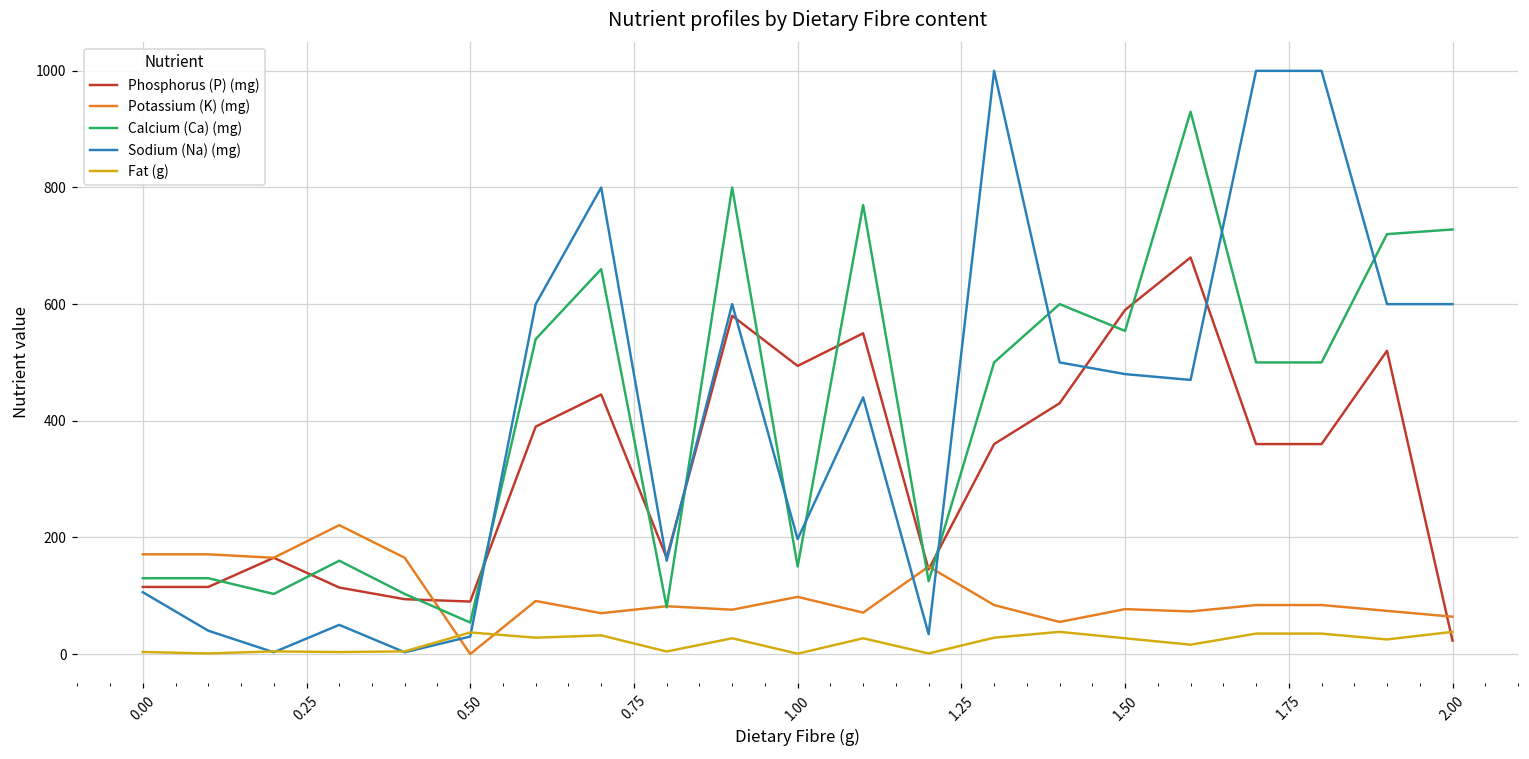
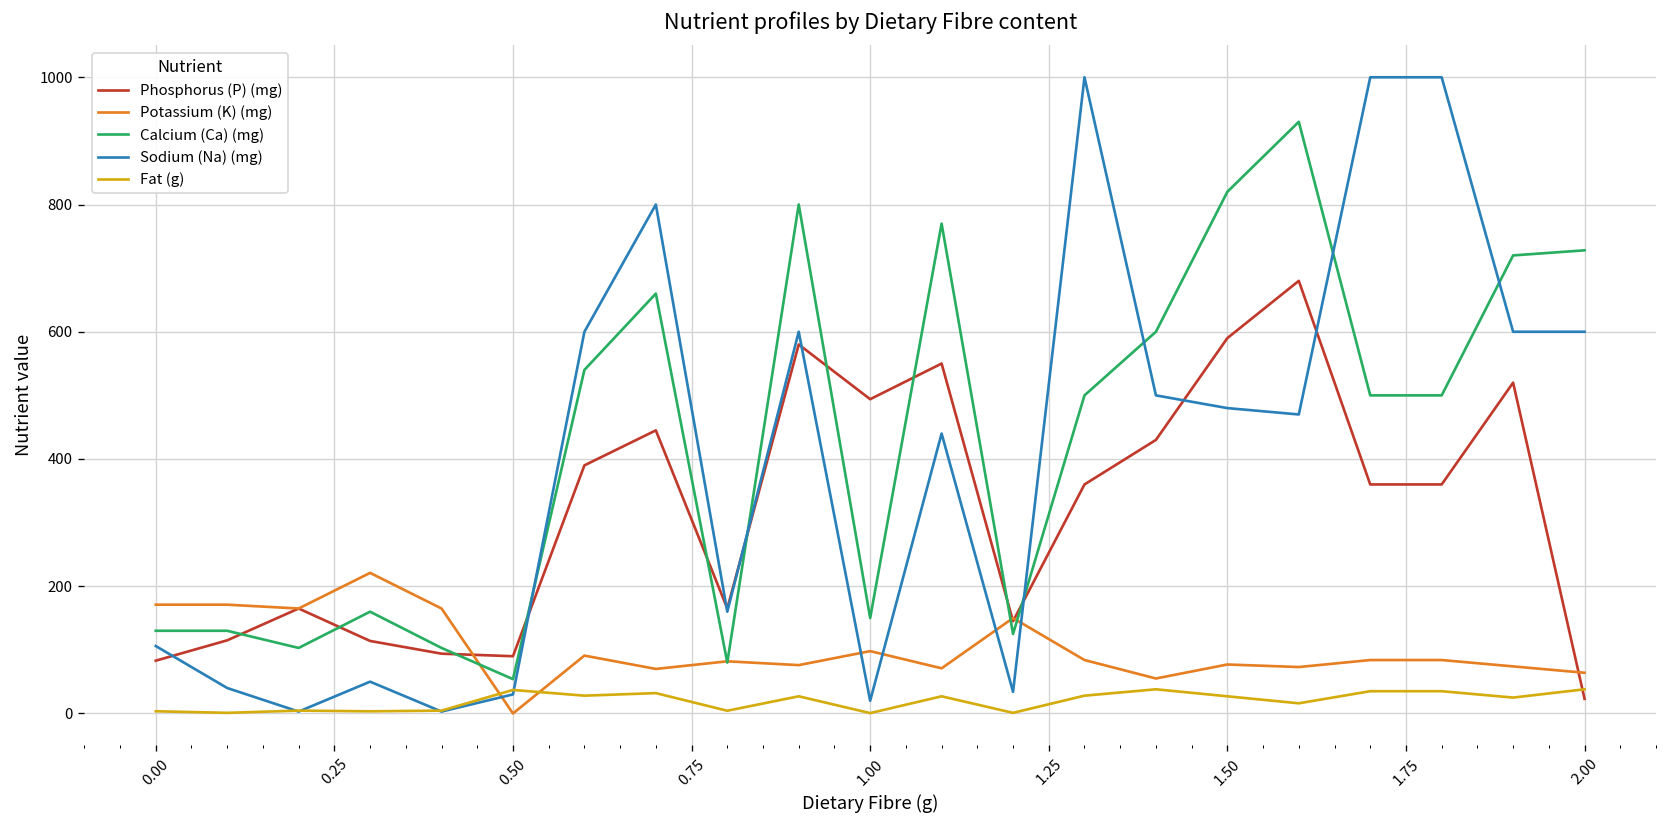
Phosphorus (P) (mg), 0.00: 120 -> 80
Sodium (Na) (mg), 1.00: 200 -> 20
Calcium (Ca) (mg), 1.50: 550 -> 820
